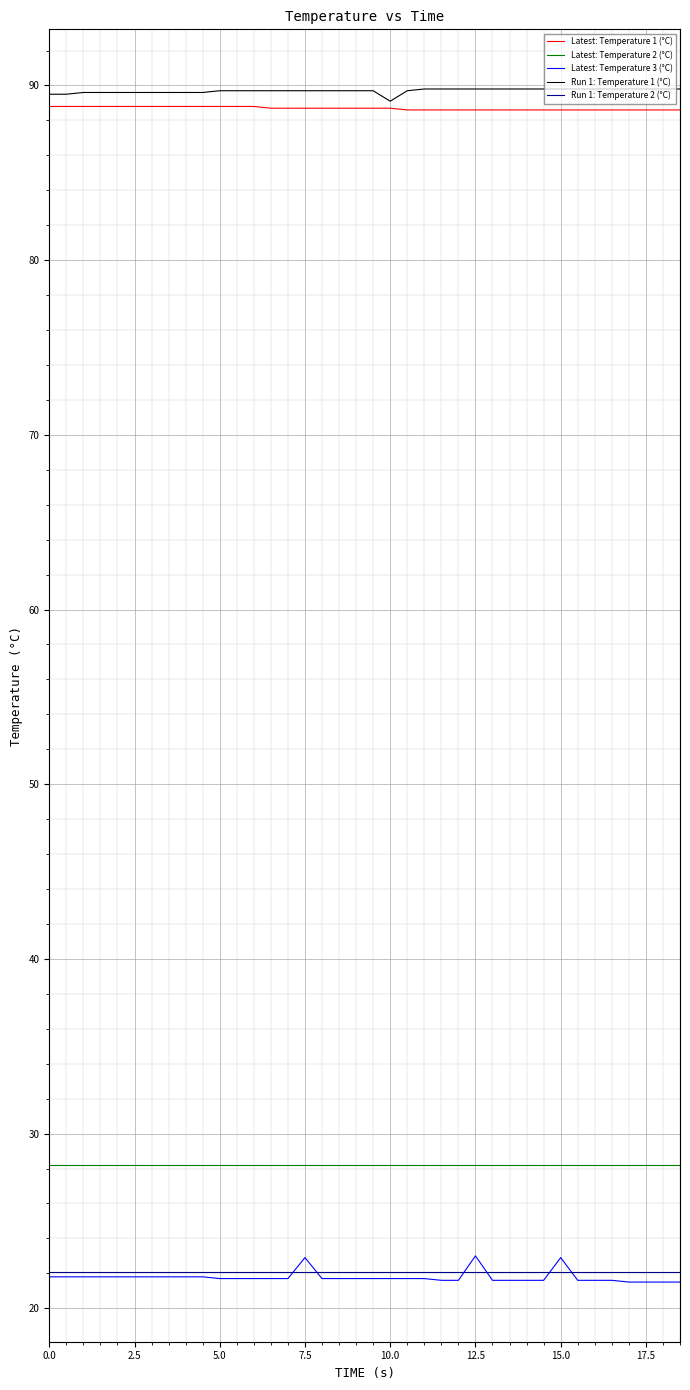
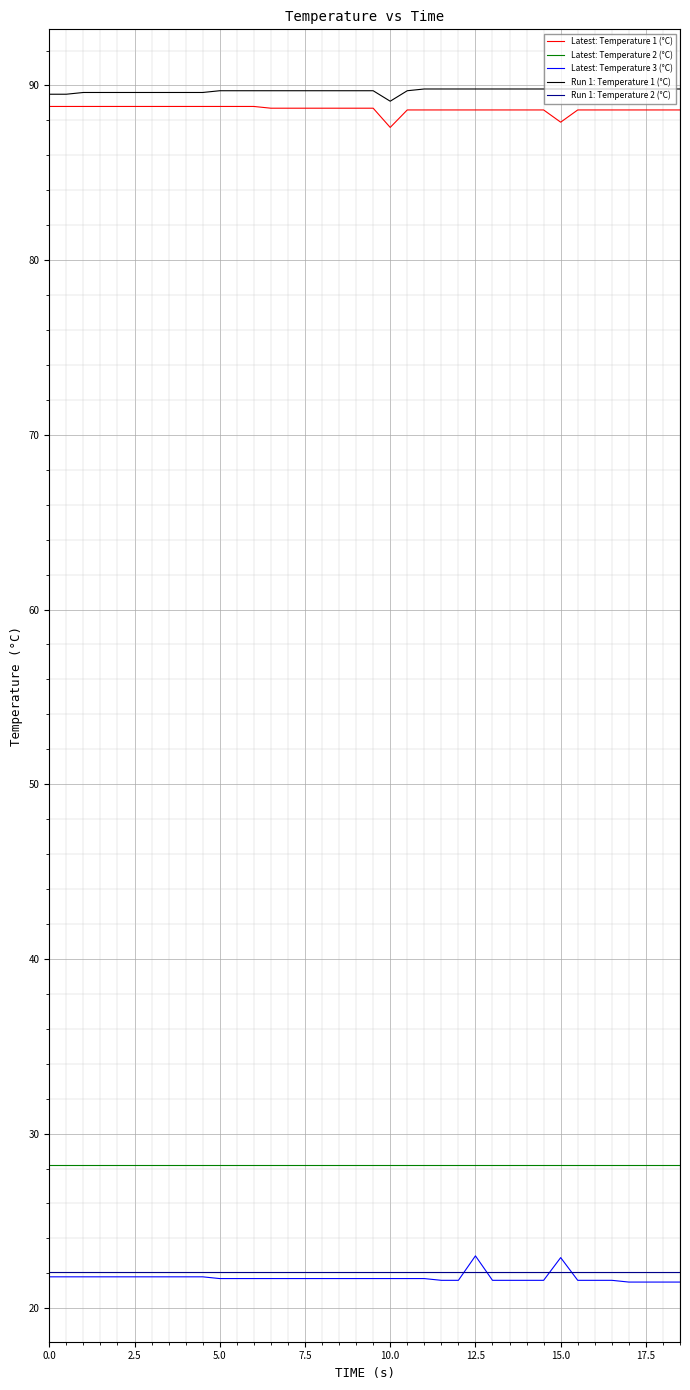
Latest: Temperature 3 (°C), 7.5: 22.9 -> 21.7
Latest: Temperature 1 (°C), 10.0: 88.7 -> 87.6
Latest: Temperature 1 (°C), 15.0: 88.6 -> 87.9
